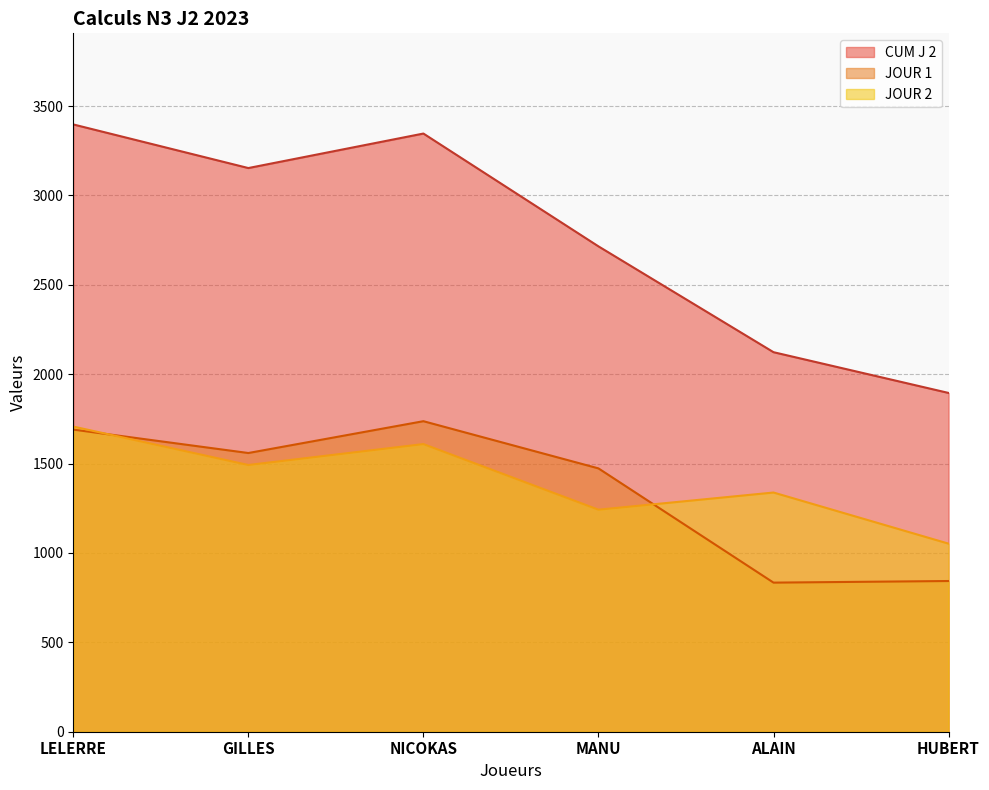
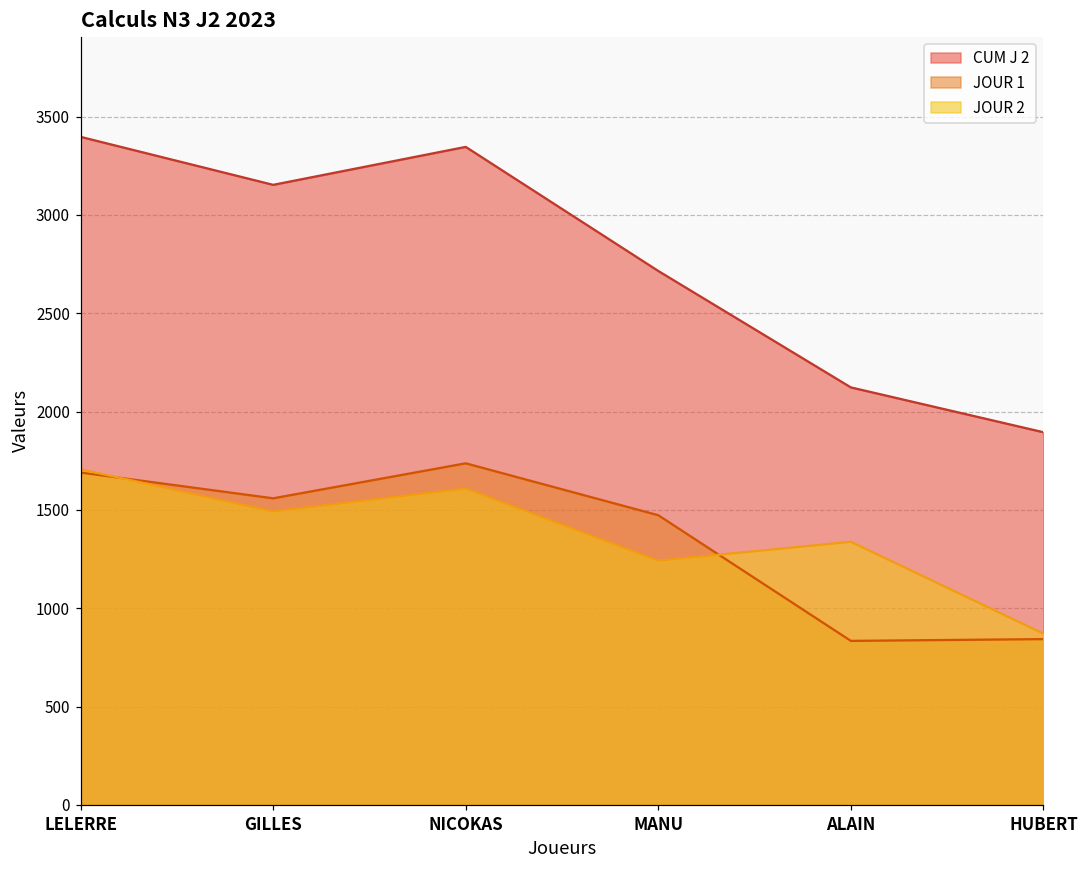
JOUR 2, HUBERT: 1050 -> 870
